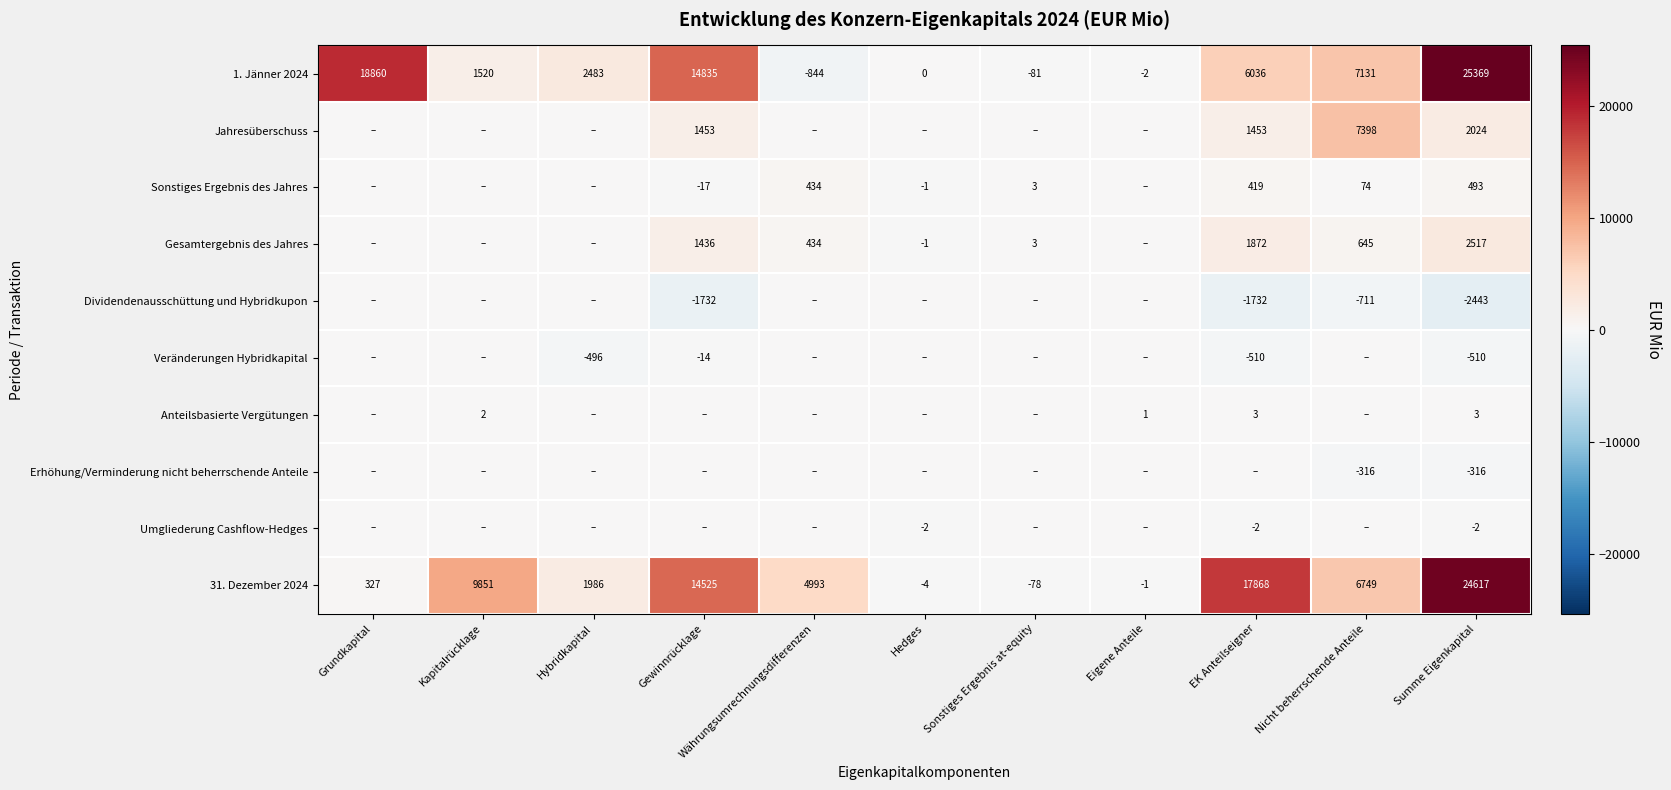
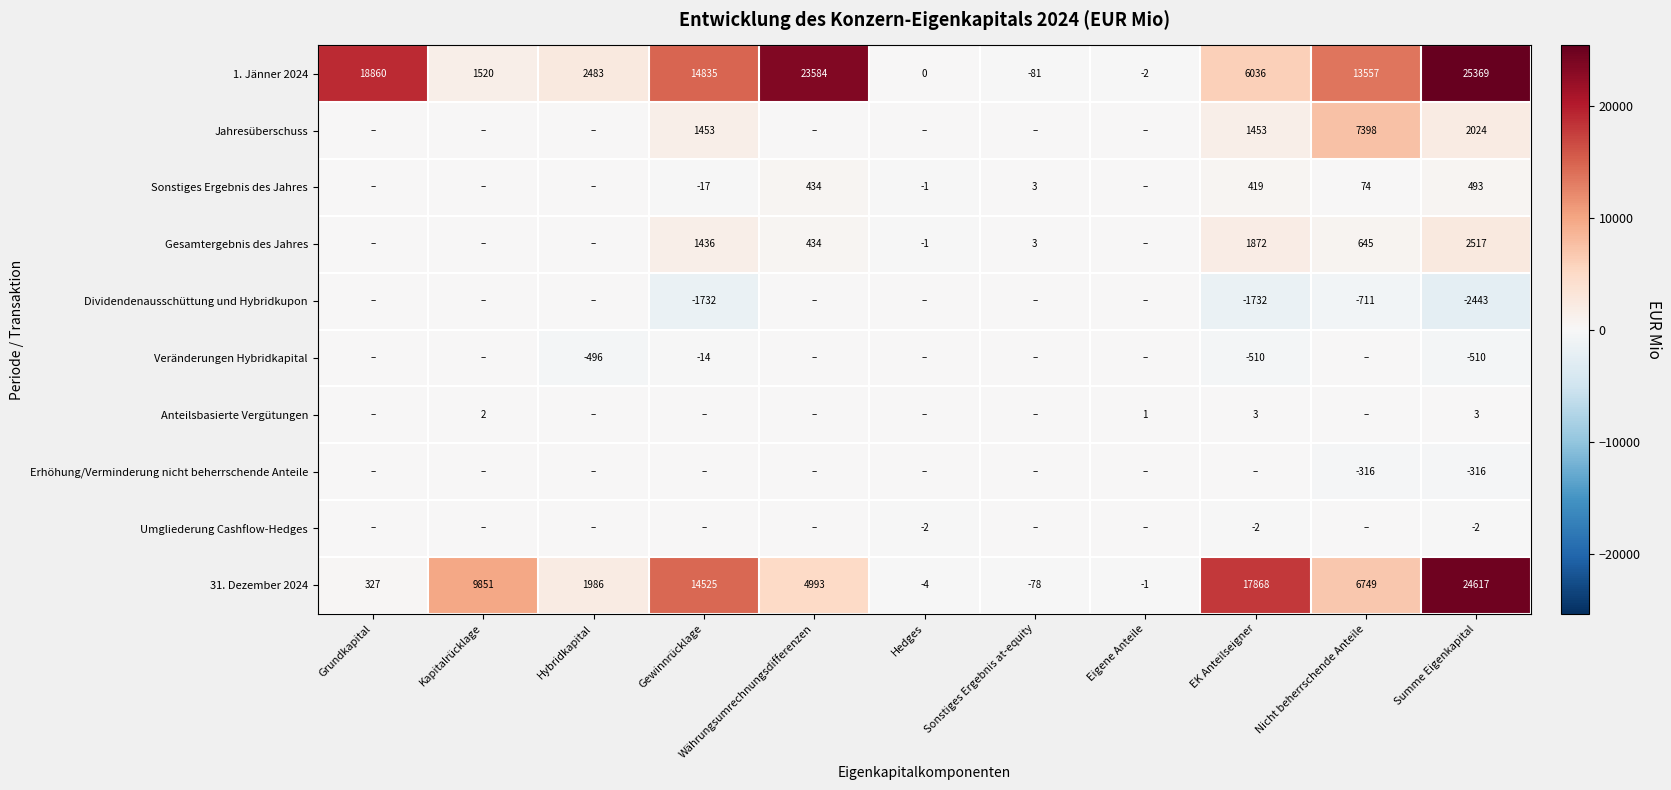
1. Jänner 2024, Währungsumrechnungsdifferenzen: -844 -> 23584
1. Jänner 2024, Nicht beherrschende Anteile: 7131 -> 13557
